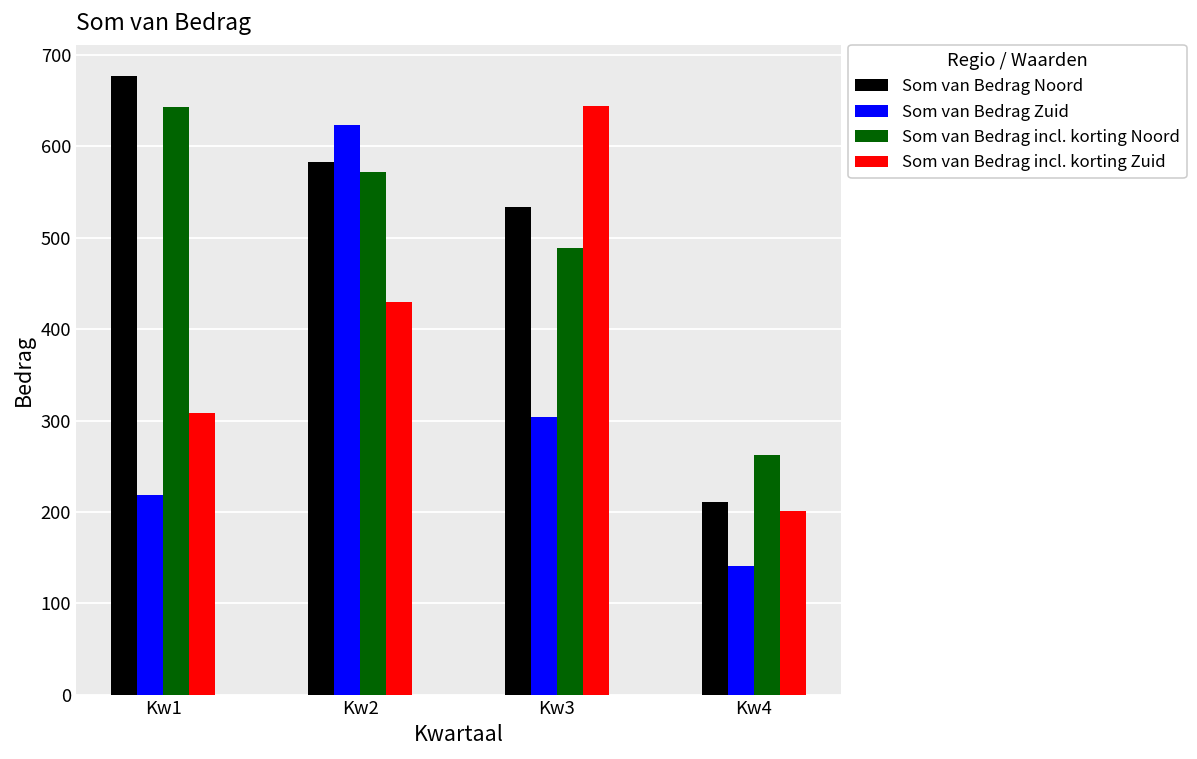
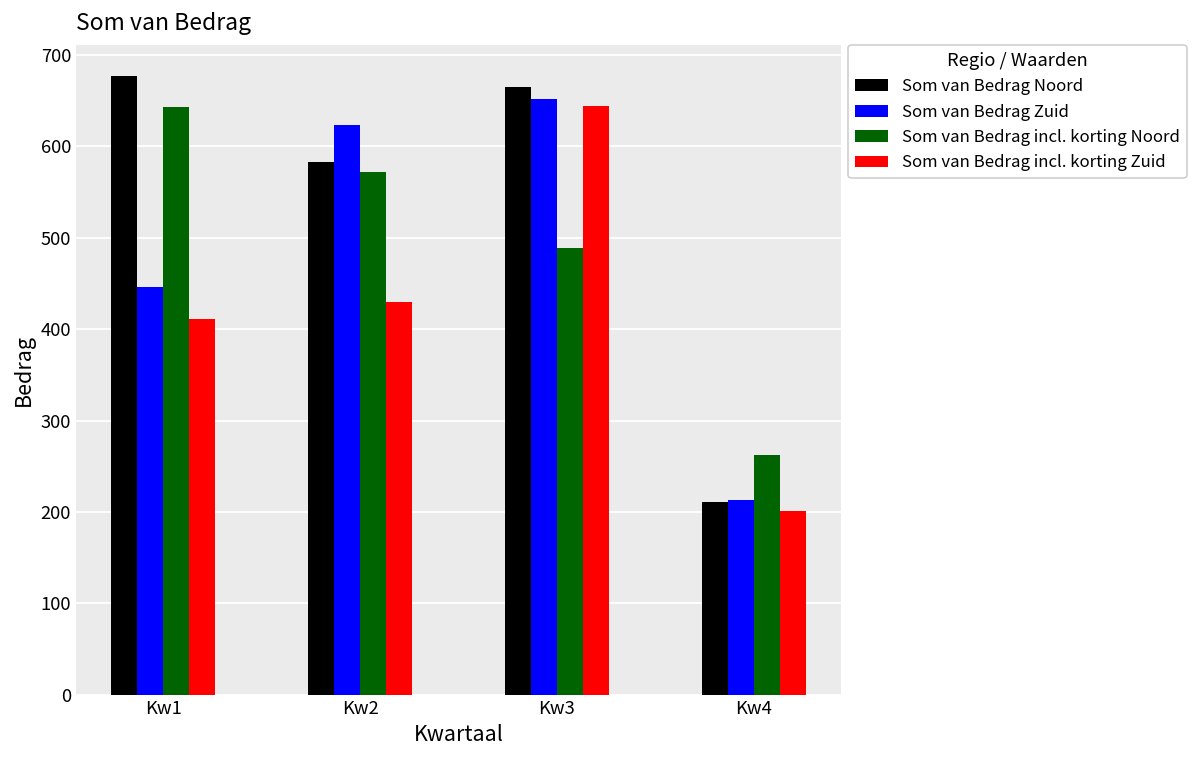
Som van Bedrag Zuid, Kw1: 220 -> 450
Som van Bedrag incl. korting Zuid, Kw1: 310 -> 410
Som van Bedrag Noord, Kw3: 530 -> 670
Som van Bedrag Zuid, Kw3: 300 -> 650
Som van Bedrag Zuid, Kw4: 140 -> 210
